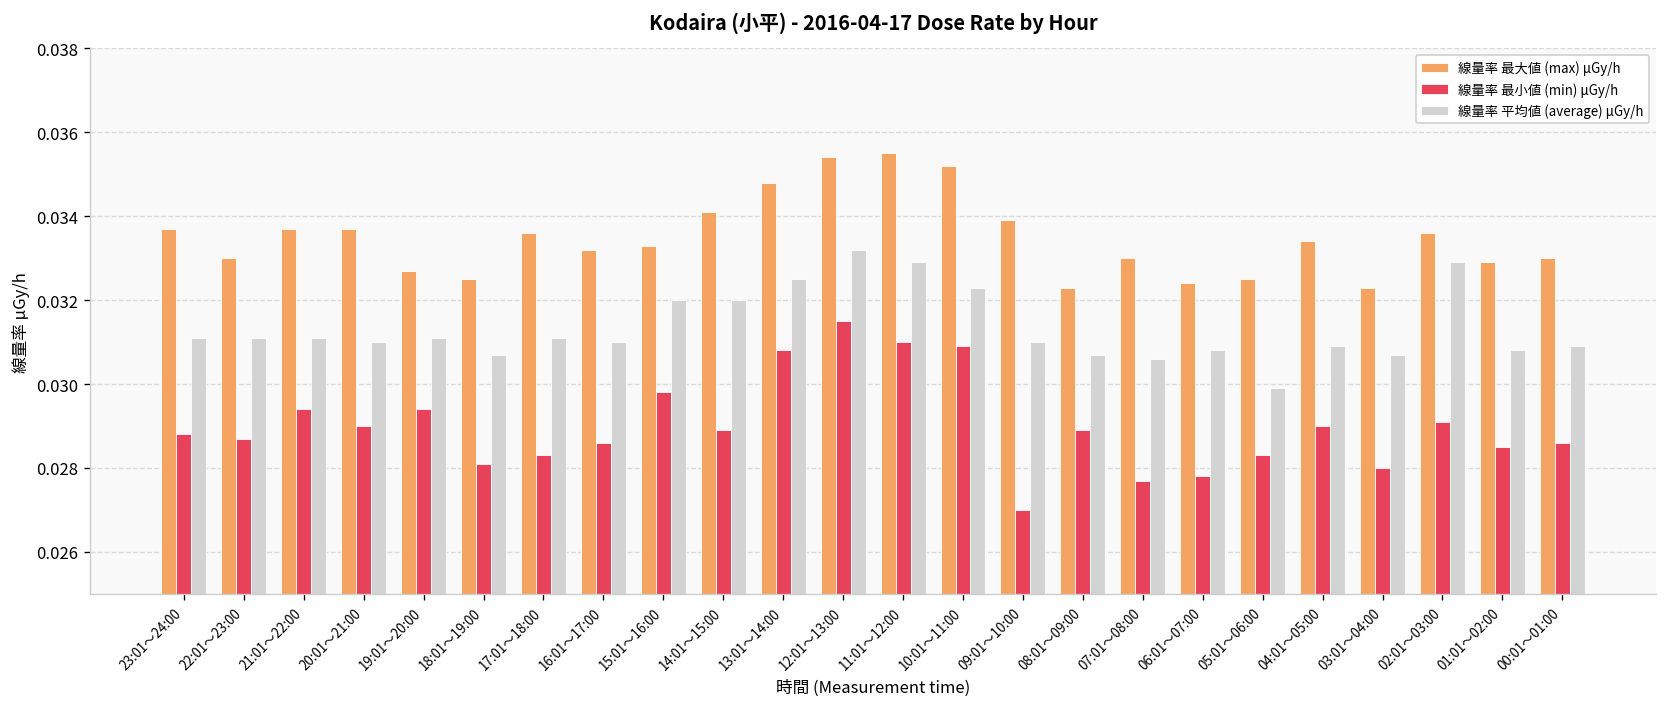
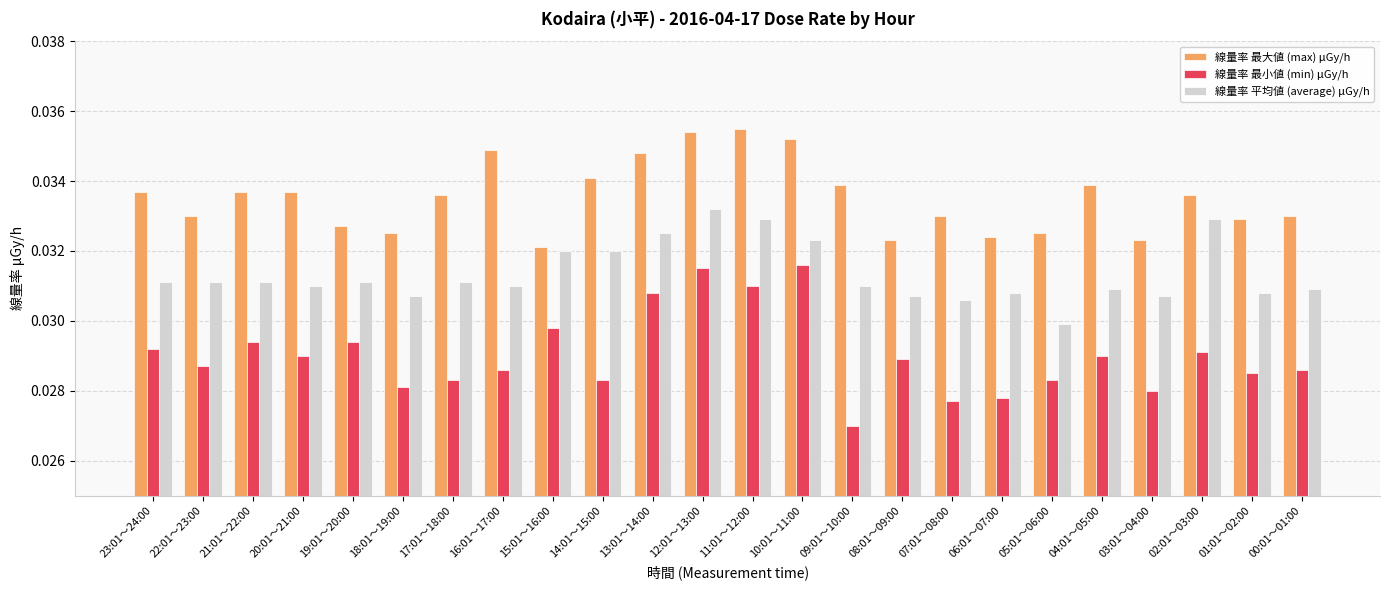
線量率 最小値 (min) μGy/h, 23:01～24:00: 0.0288 -> 0.0292
線量率 最大値 (max) μGy/h, 16:01～17:00: 0.0332 -> 0.0349
線量率 最大値 (max) μGy/h, 15:01～16:00: 0.0333 -> 0.0321
線量率 最小値 (min) μGy/h, 14:01～15:00: 0.0289 -> 0.0283
線量率 最小値 (min) μGy/h, 10:01～11:00: 0.0309 -> 0.0316
線量率 最大値 (max) μGy/h, 04:01～05:00: 0.0334 -> 0.0339
